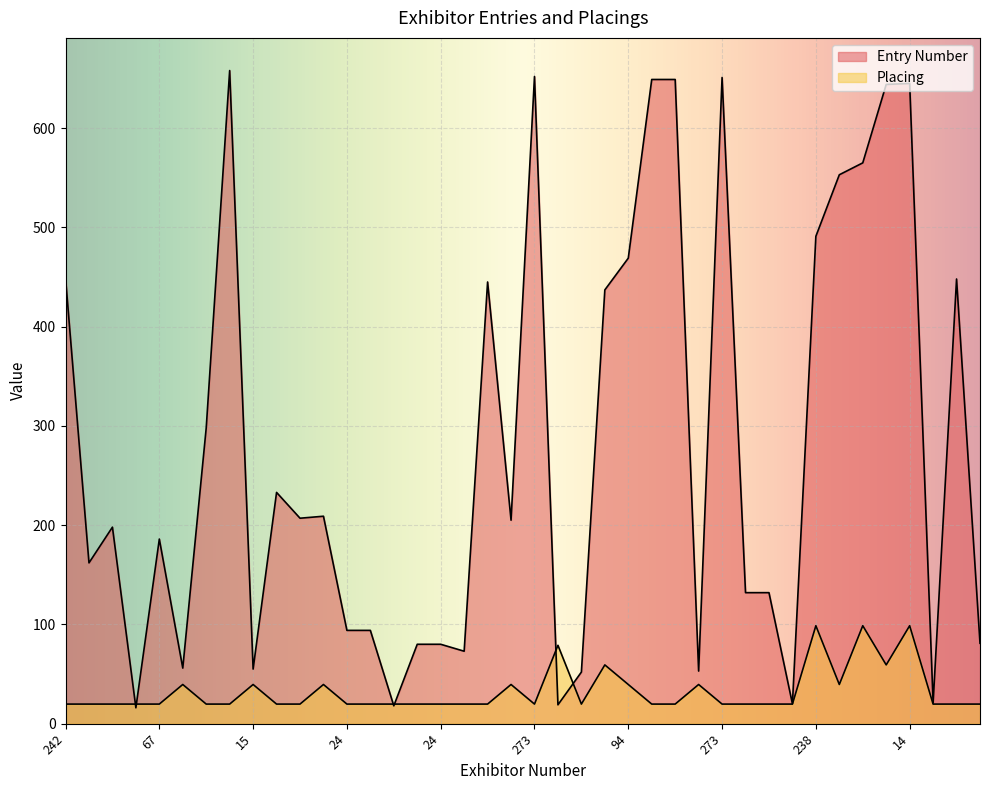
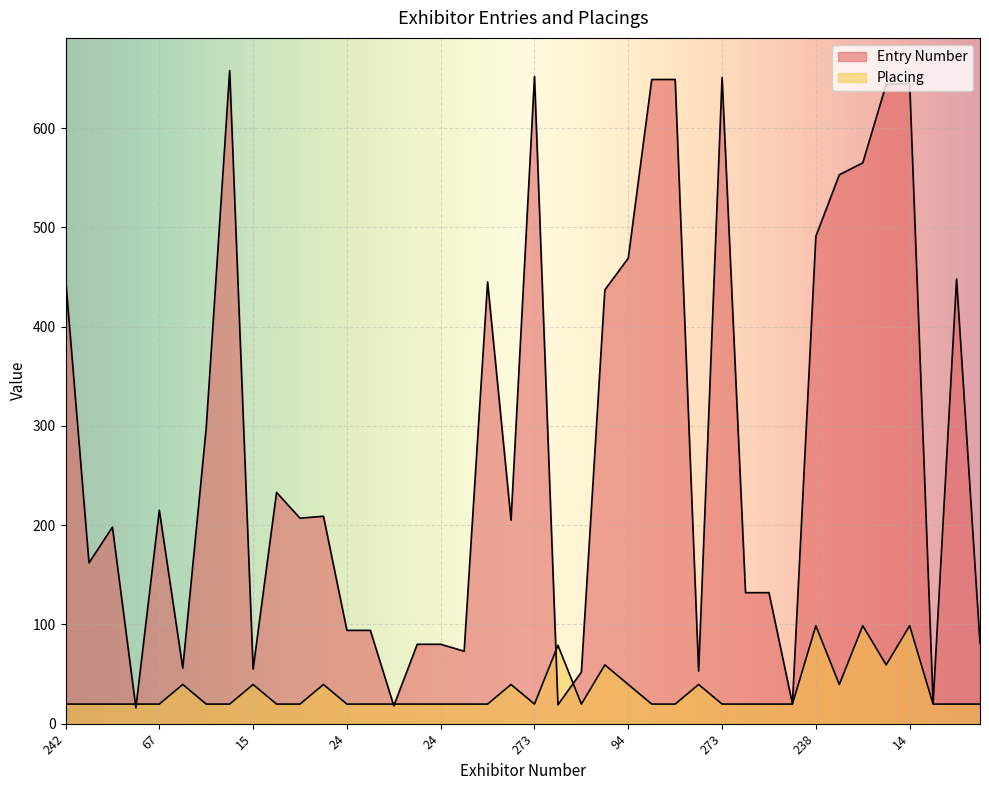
Entry Number, 67: 190 -> 220
